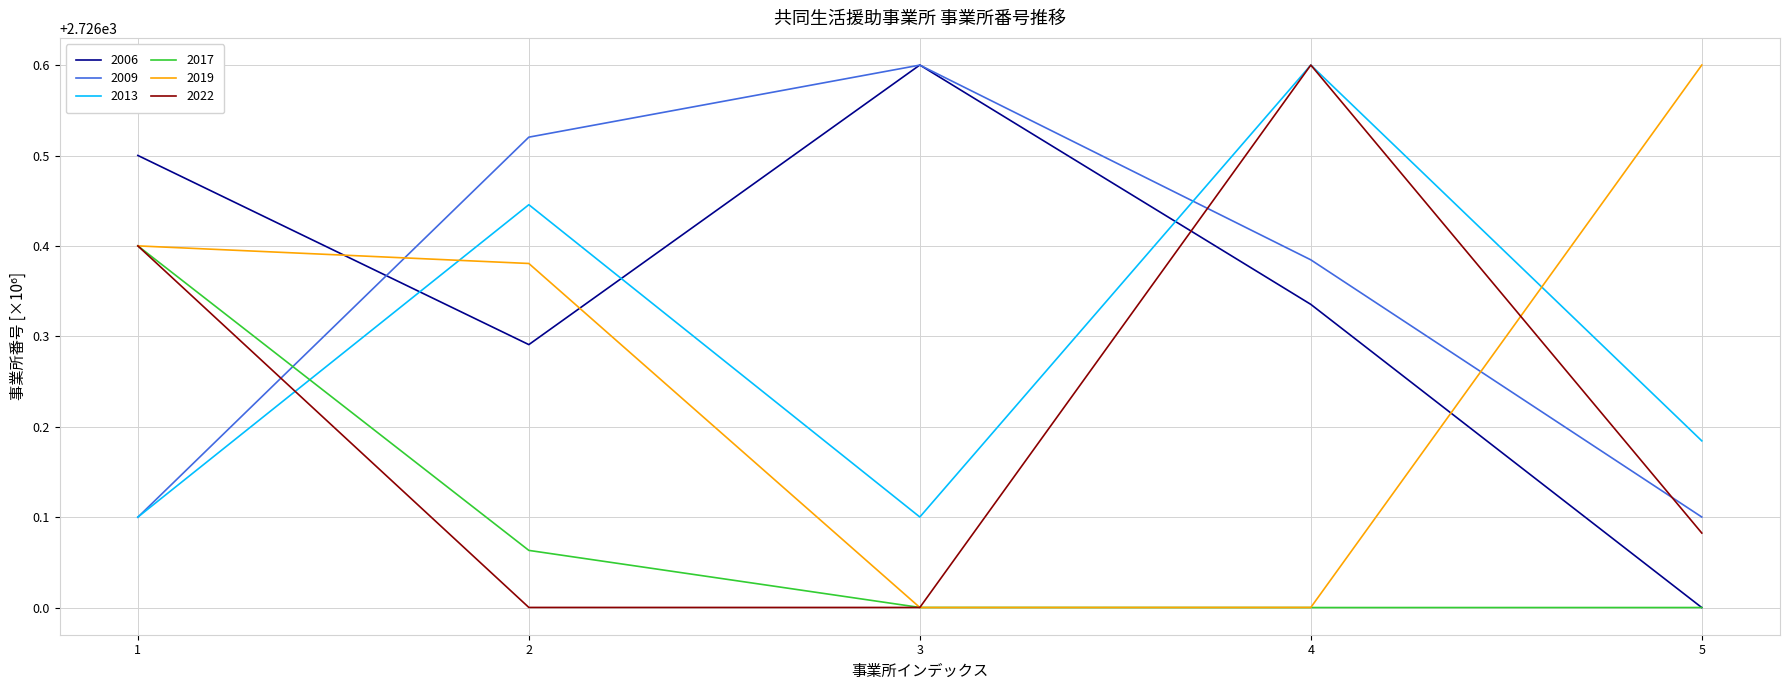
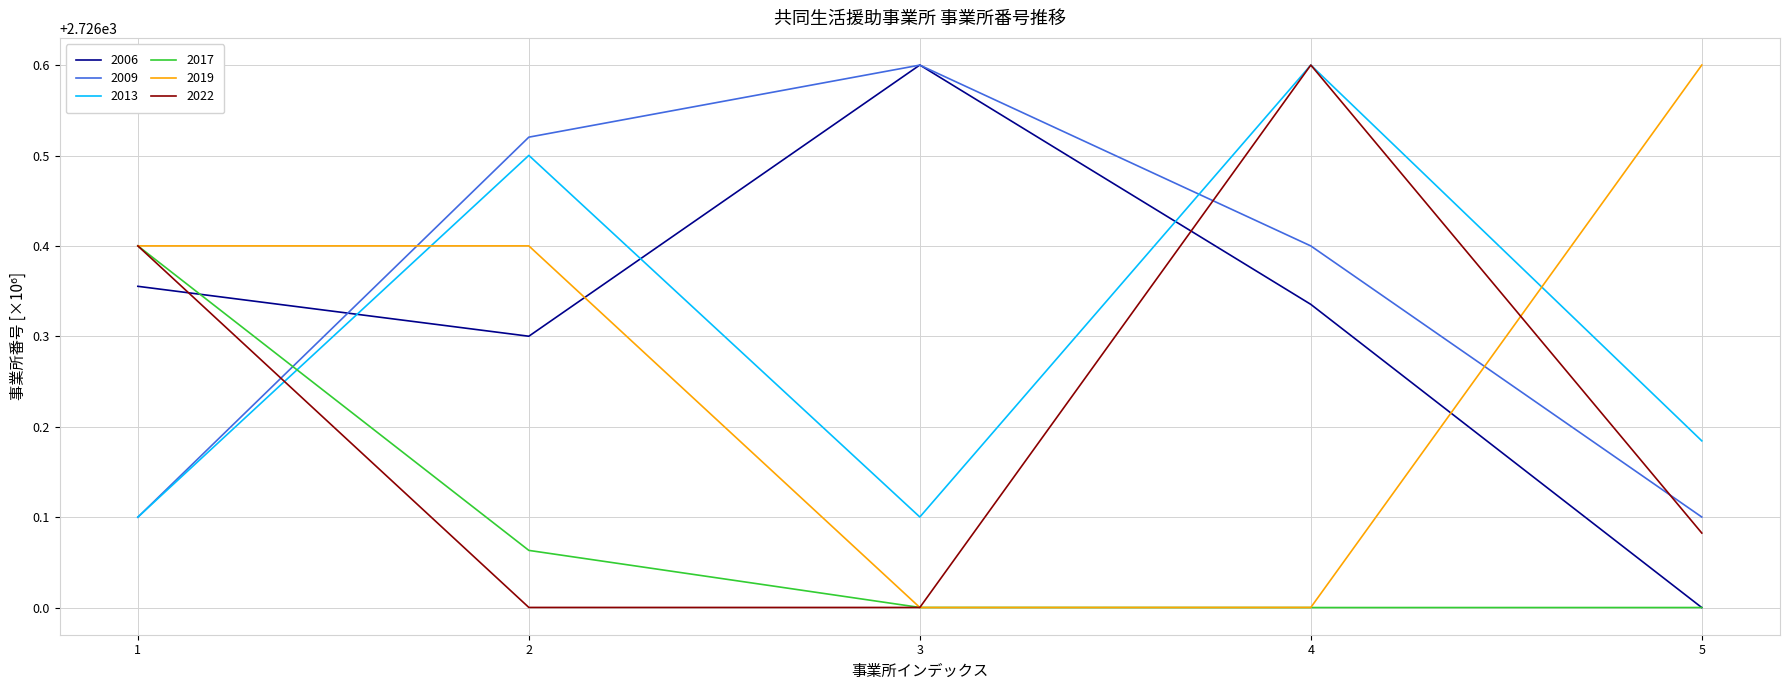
2006, 1: 2726.50 -> 2726.36
2006, 2: 2726.29 -> 2726.30
2013, 2: 2726.45 -> 2726.50
2019, 2: 2726.38 -> 2726.40
2009, 4: 2726.38 -> 2726.40
